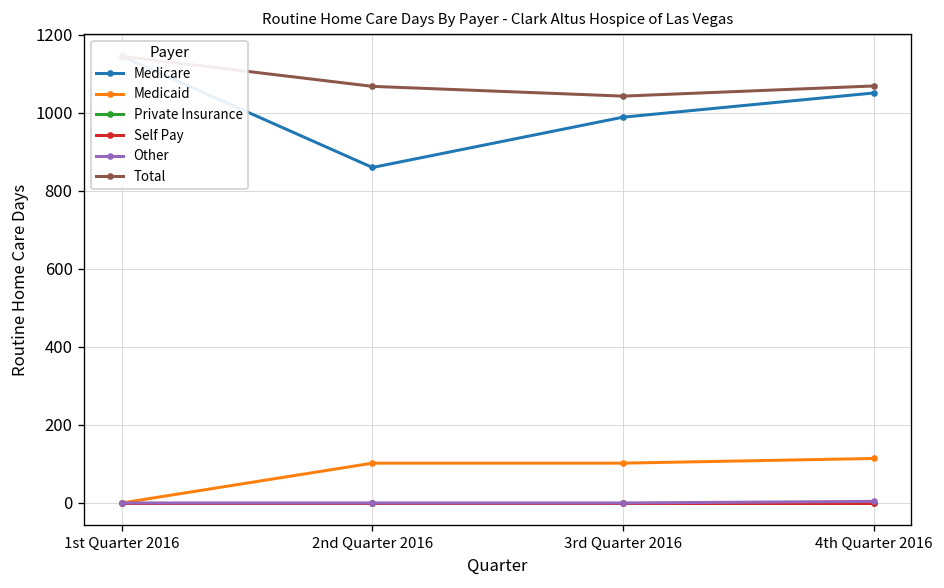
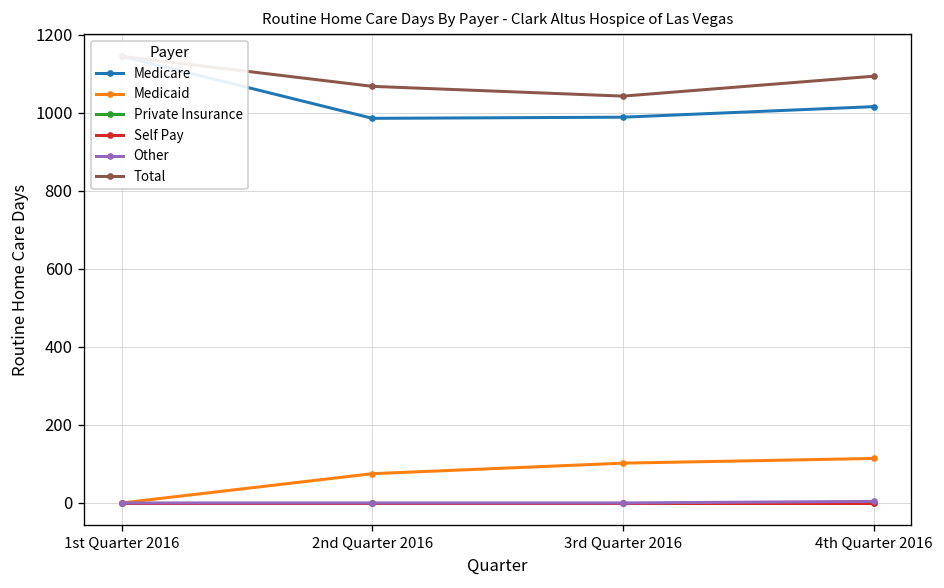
Medicare, 2nd Quarter 2016: 860 -> 990
Medicaid, 2nd Quarter 2016: 100 -> 80
Medicare, 4th Quarter 2016: 1050 -> 1020
Total, 4th Quarter 2016: 1070 -> 1090
